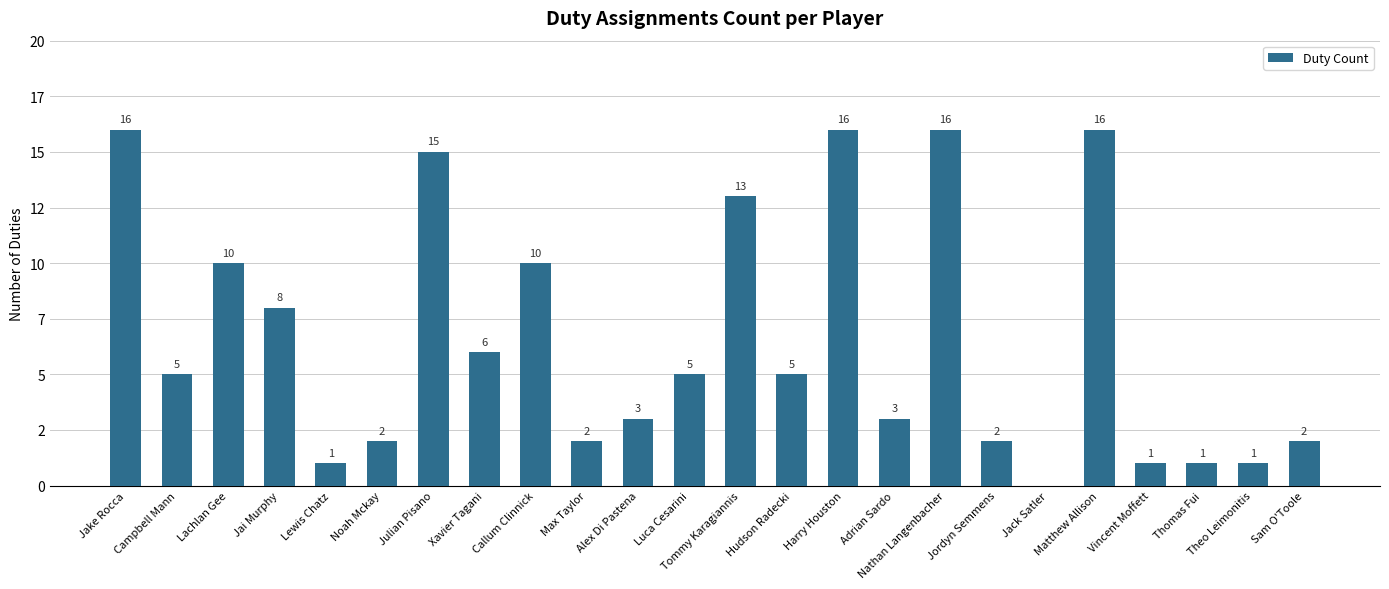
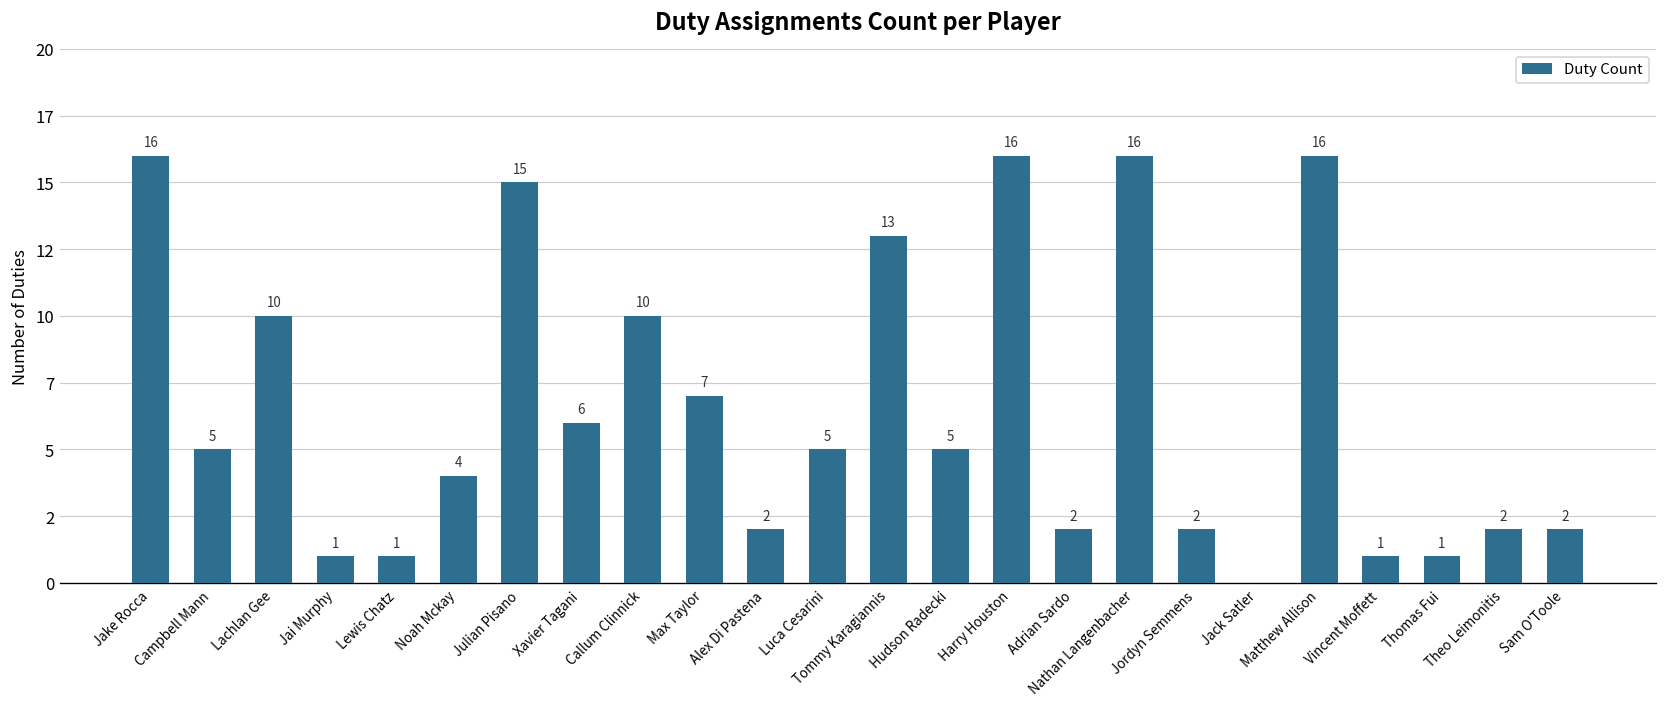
Jai Murphy: 8 -> 1
Noah Mckay: 2 -> 4
Max Taylor: 2 -> 7
Alex Di Pastena: 3 -> 2
Adrian Sardo: 3 -> 2
Theo Leimonitis: 1 -> 2
